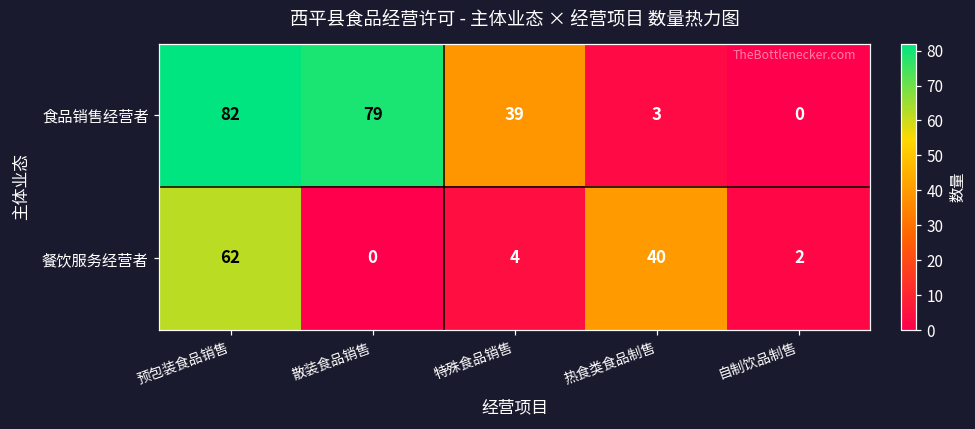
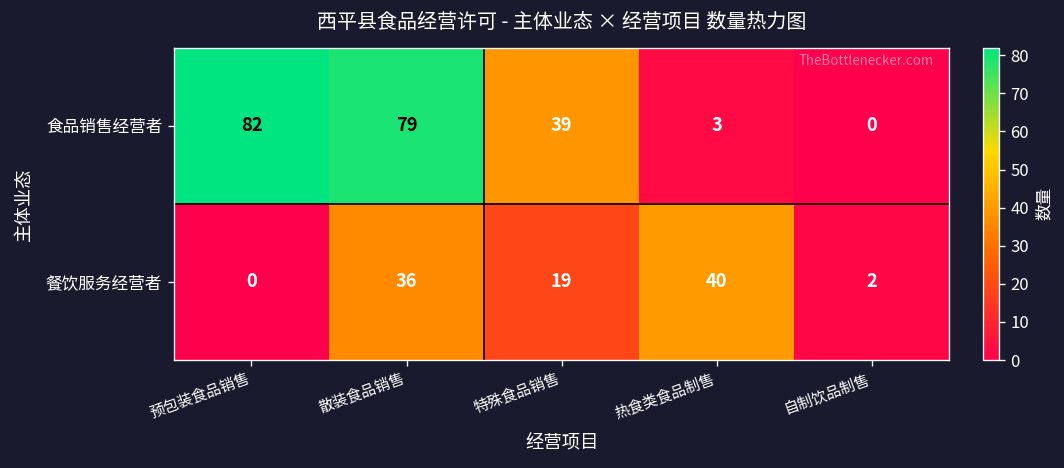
餐饮服务经营者, 预包装食品销售: 62 -> 0
餐饮服务经营者, 散装食品销售: 0 -> 36
餐饮服务经营者, 特殊食品销售: 4 -> 19
